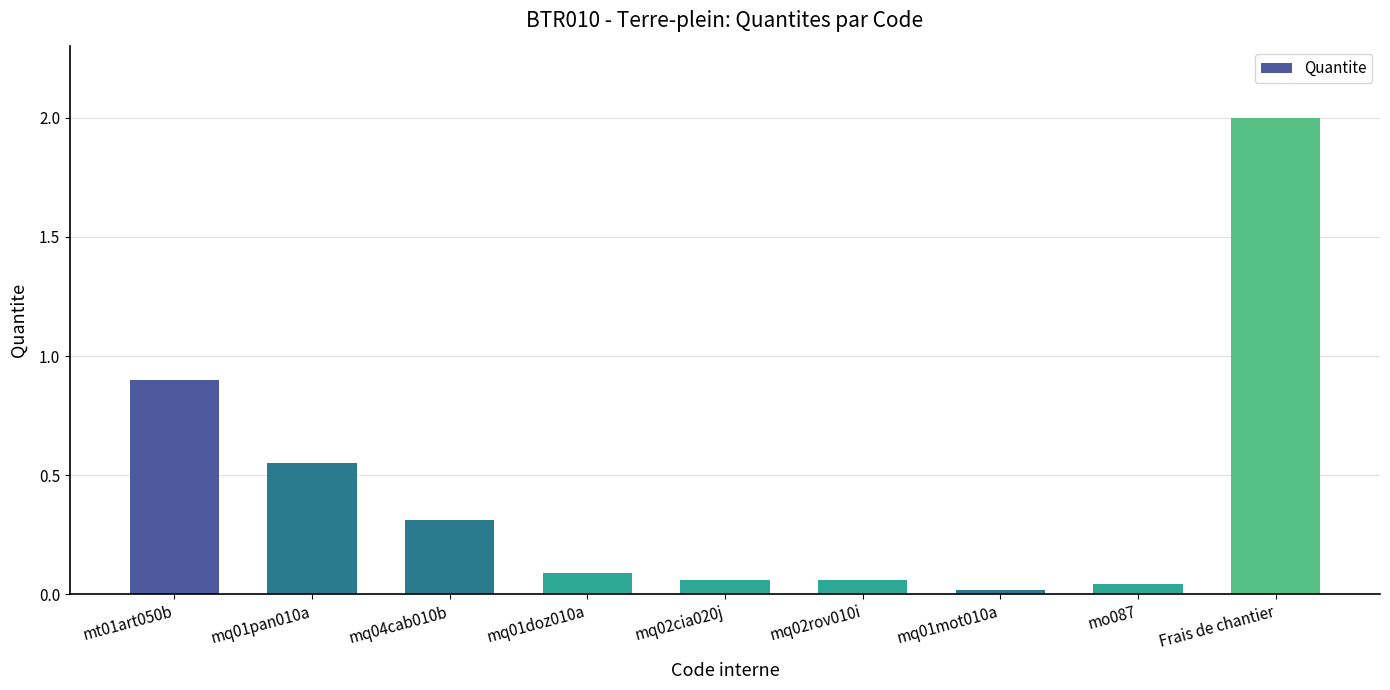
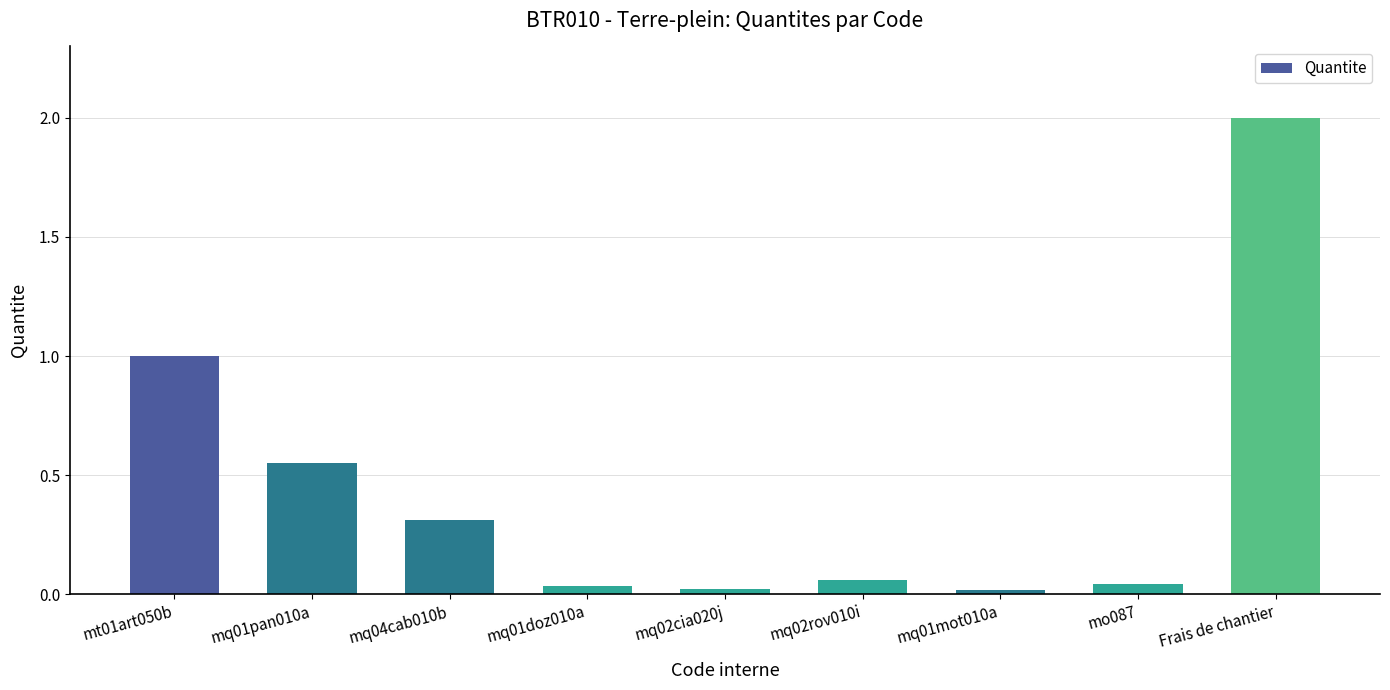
mt01art050b: 0.9 -> 1.0
mq01doz010a: 0.09 -> 0.03
mq02cia020j: 0.06 -> 0.02
